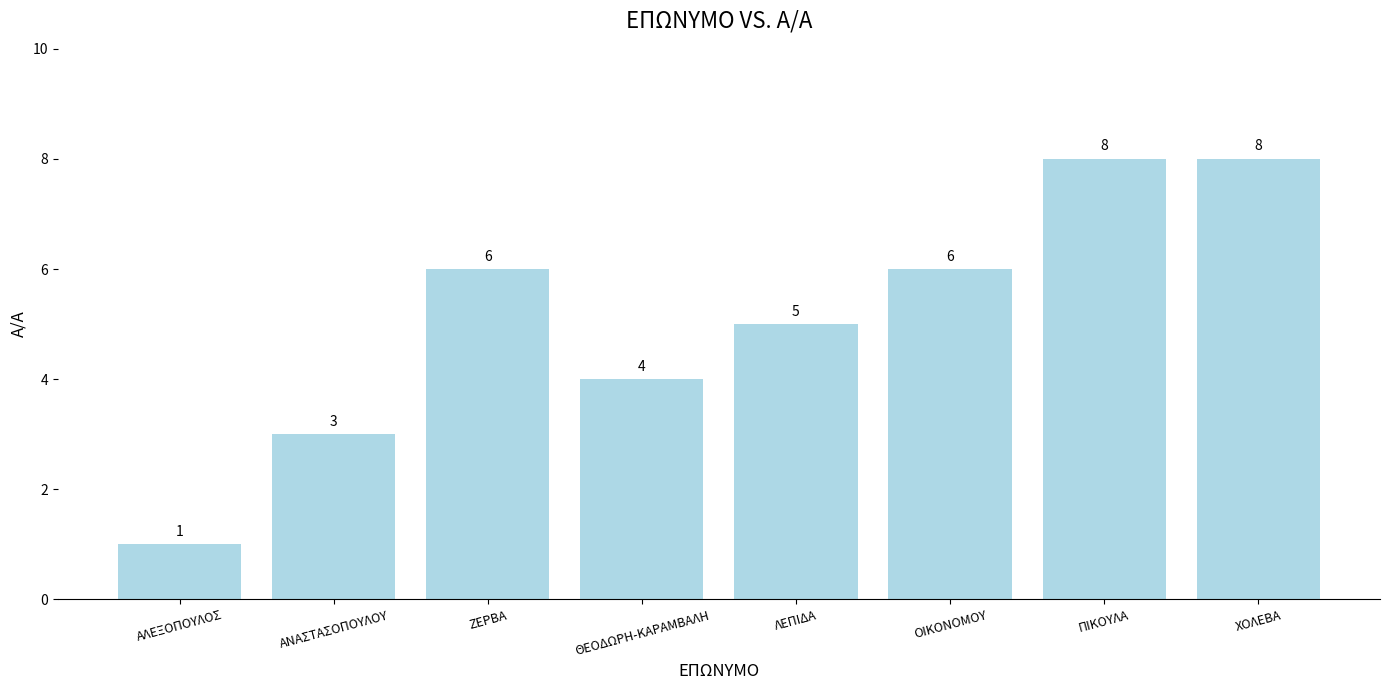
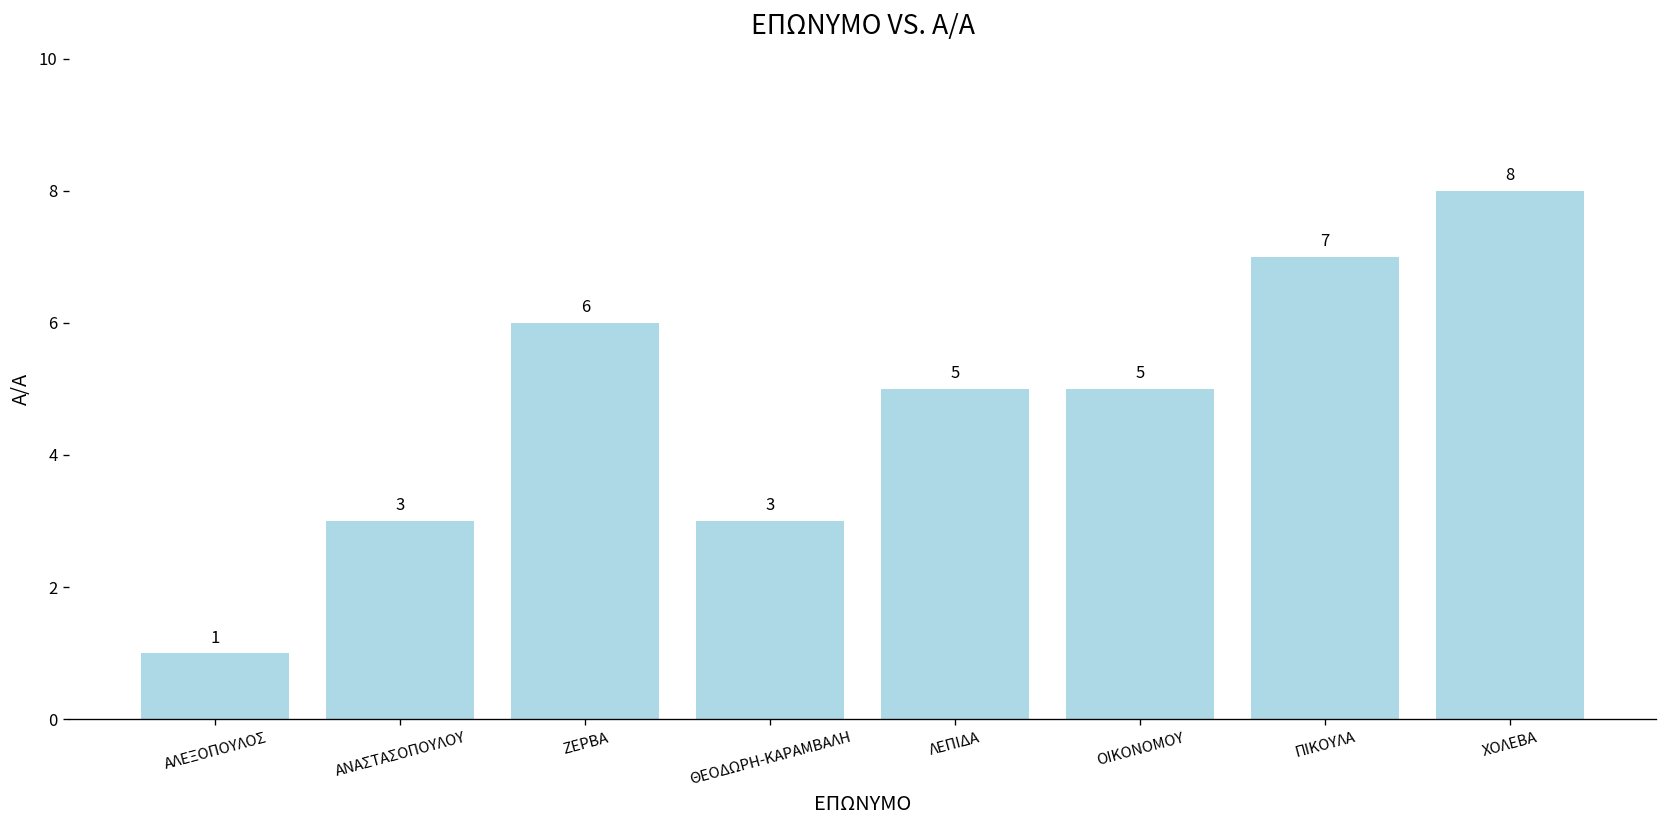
ΘΕΟΔΩΡΗ-ΚΑΡΑΜΒΑΛΗ: 4 -> 3
ΟΙΚΟΝΟΜΟΥ: 6 -> 5
ΠΙΚΟΥΛΑ: 8 -> 7
